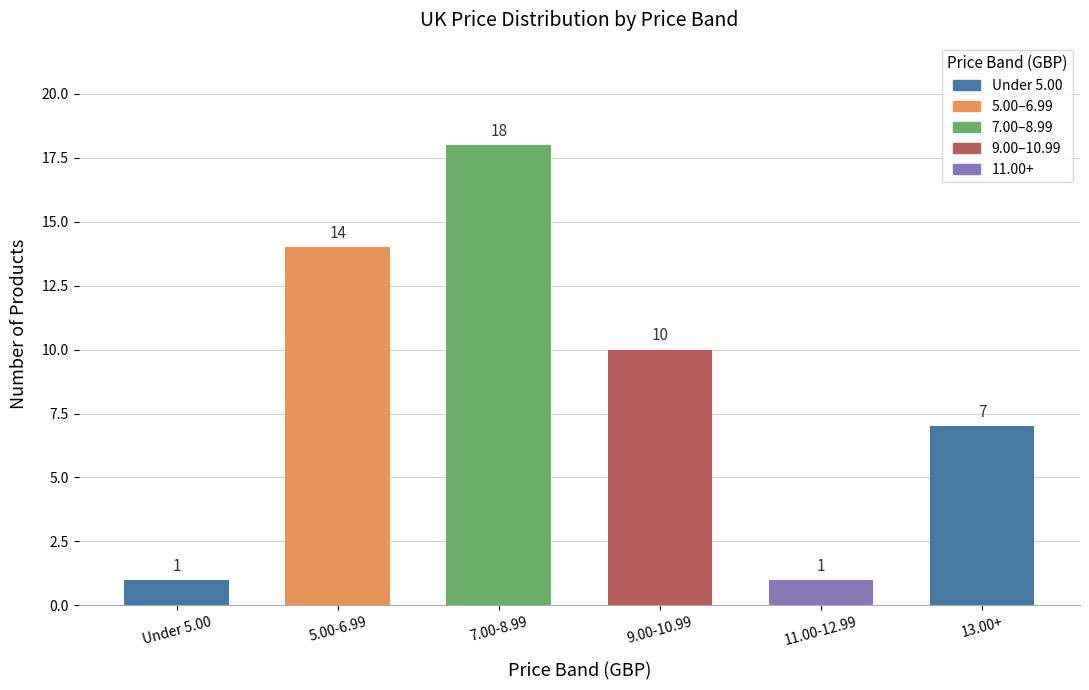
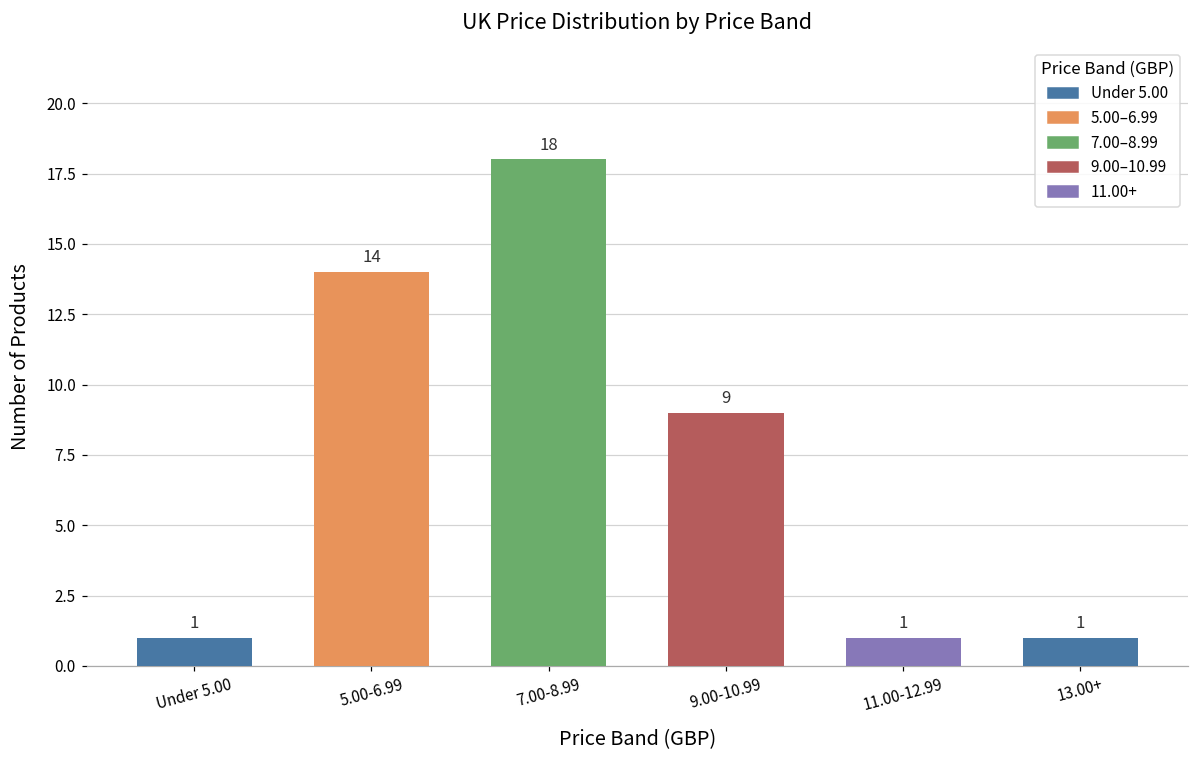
9.00-10.99: 10 -> 9
13.00+: 7 -> 1
